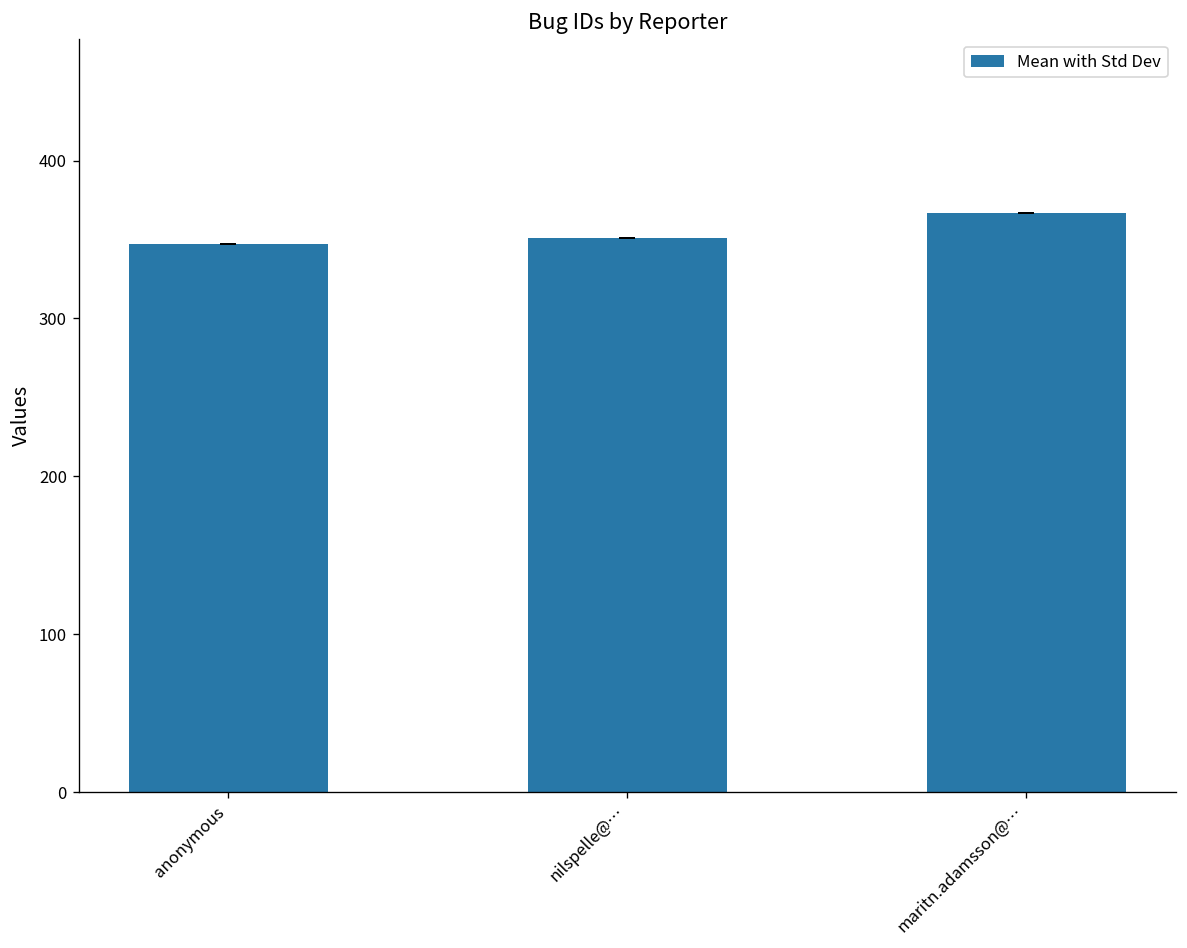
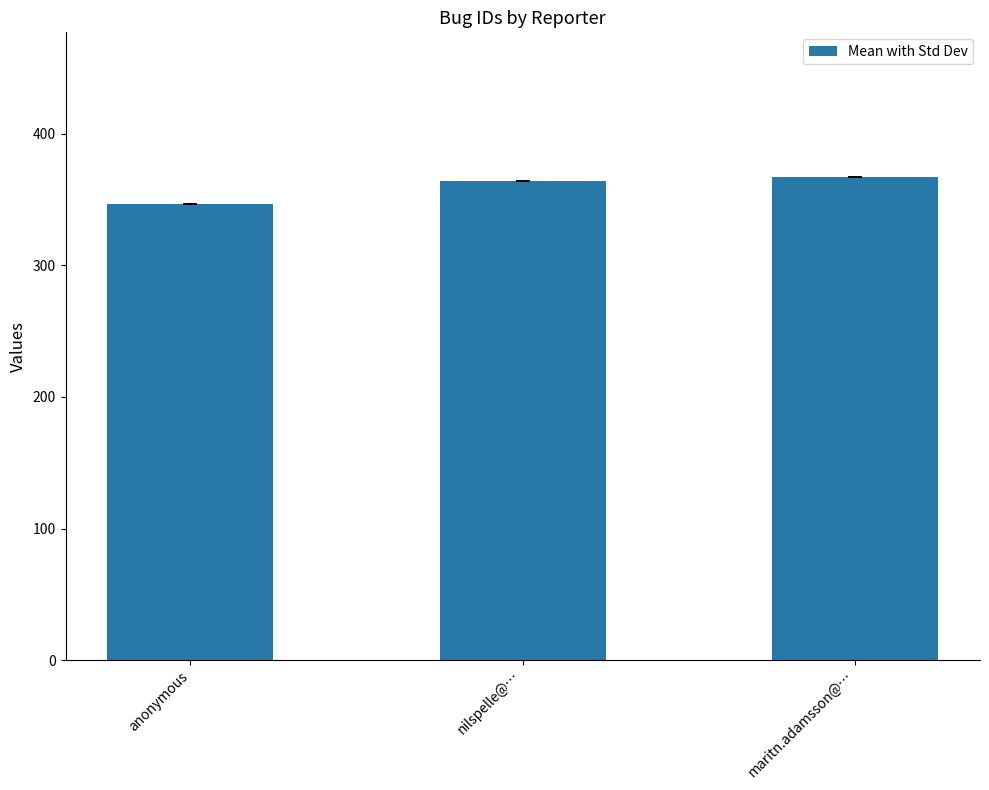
nilspelle@…: 351 -> 364
